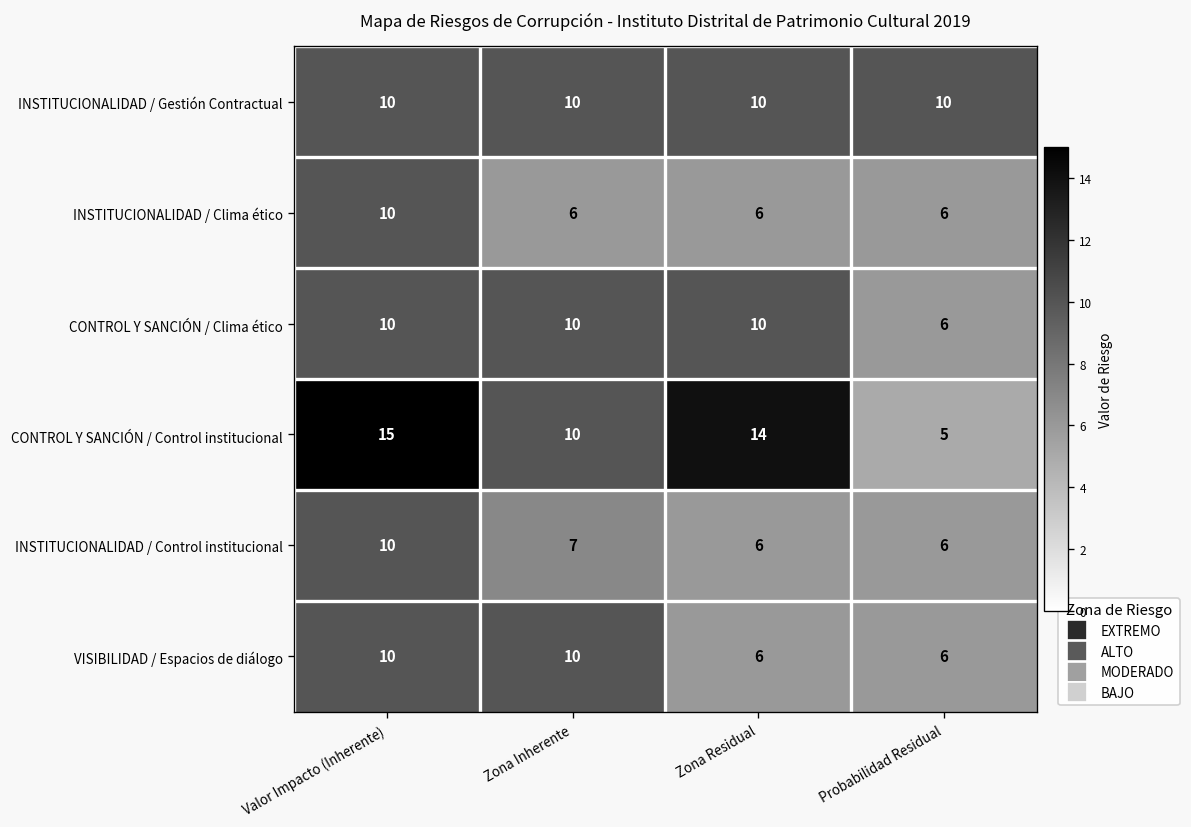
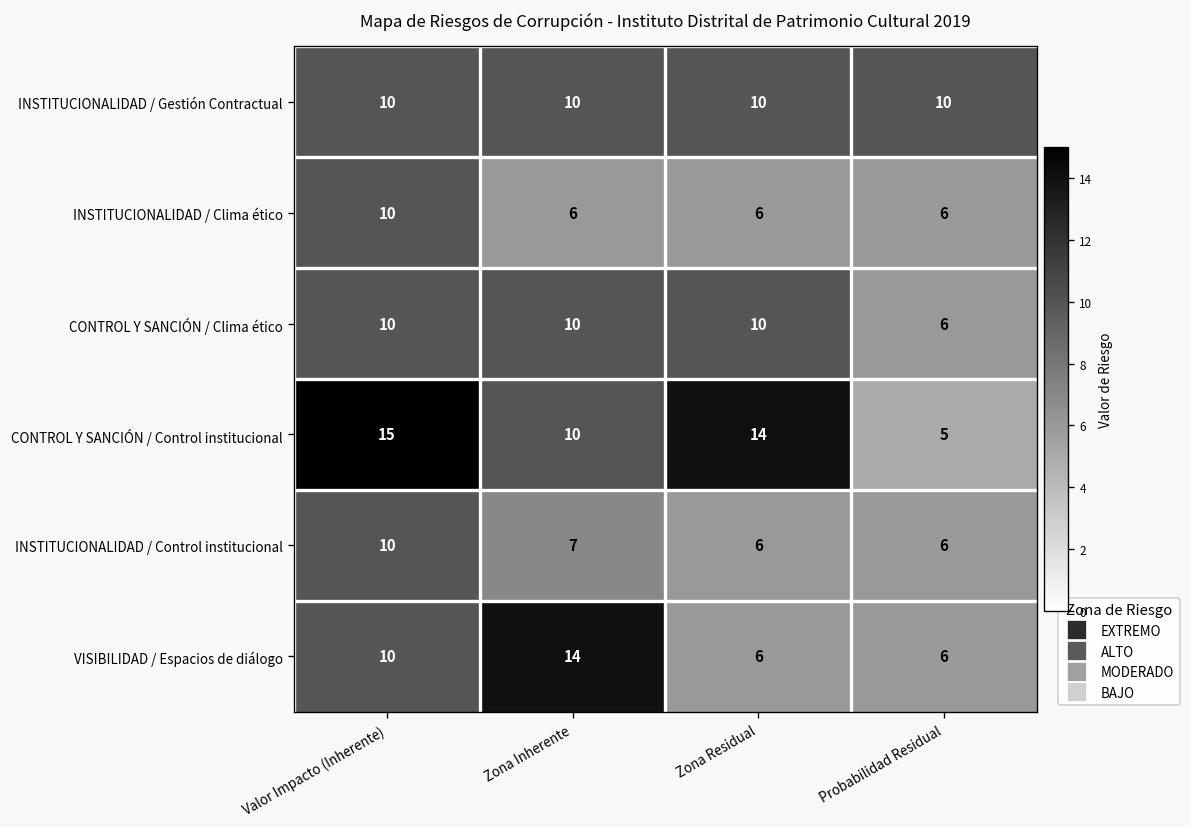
VISIBILIDAD / Espacios de diálogo, Zona Inherente: 10 -> 14
